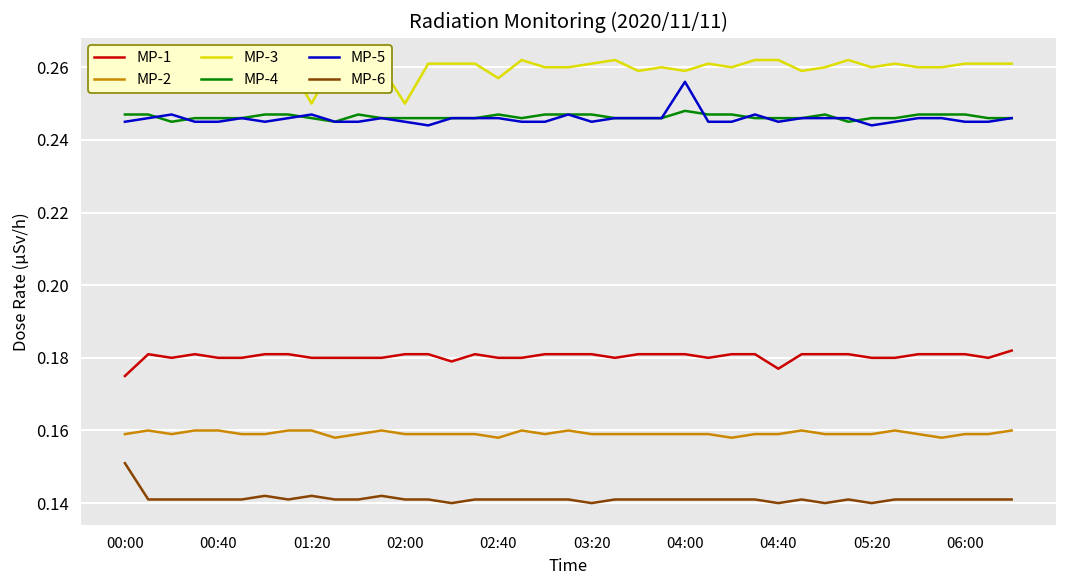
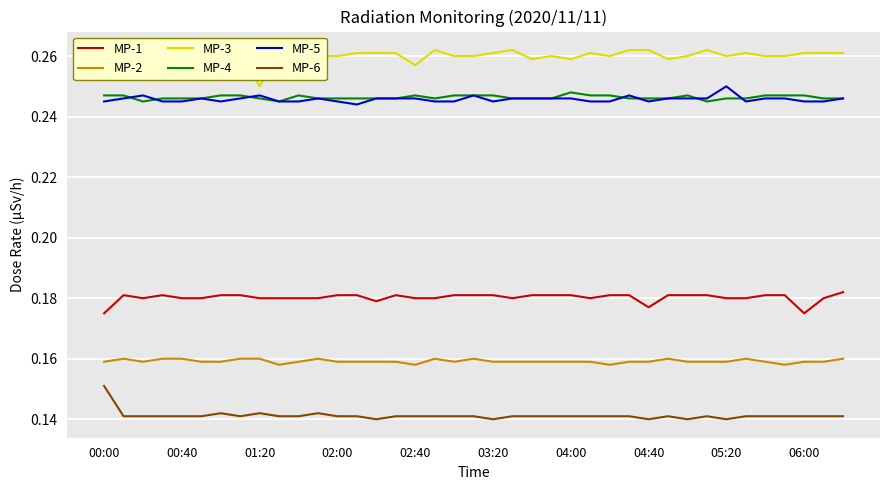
MP-3, 02:00: 0.25 -> 0.26
MP-5, 04:00: 0.256 -> 0.246
MP-5, 05:20: 0.244 -> 0.250
MP-1, 06:00: 0.181 -> 0.175
